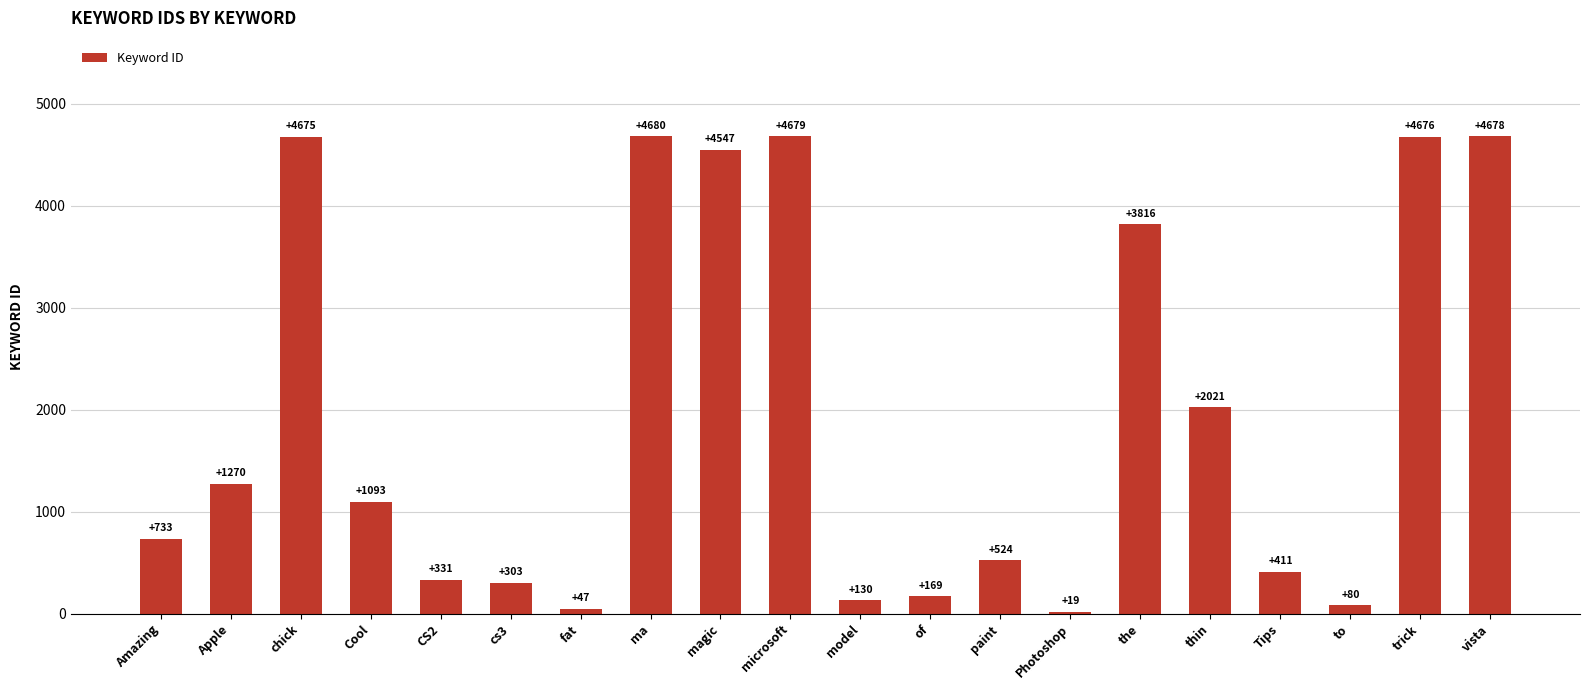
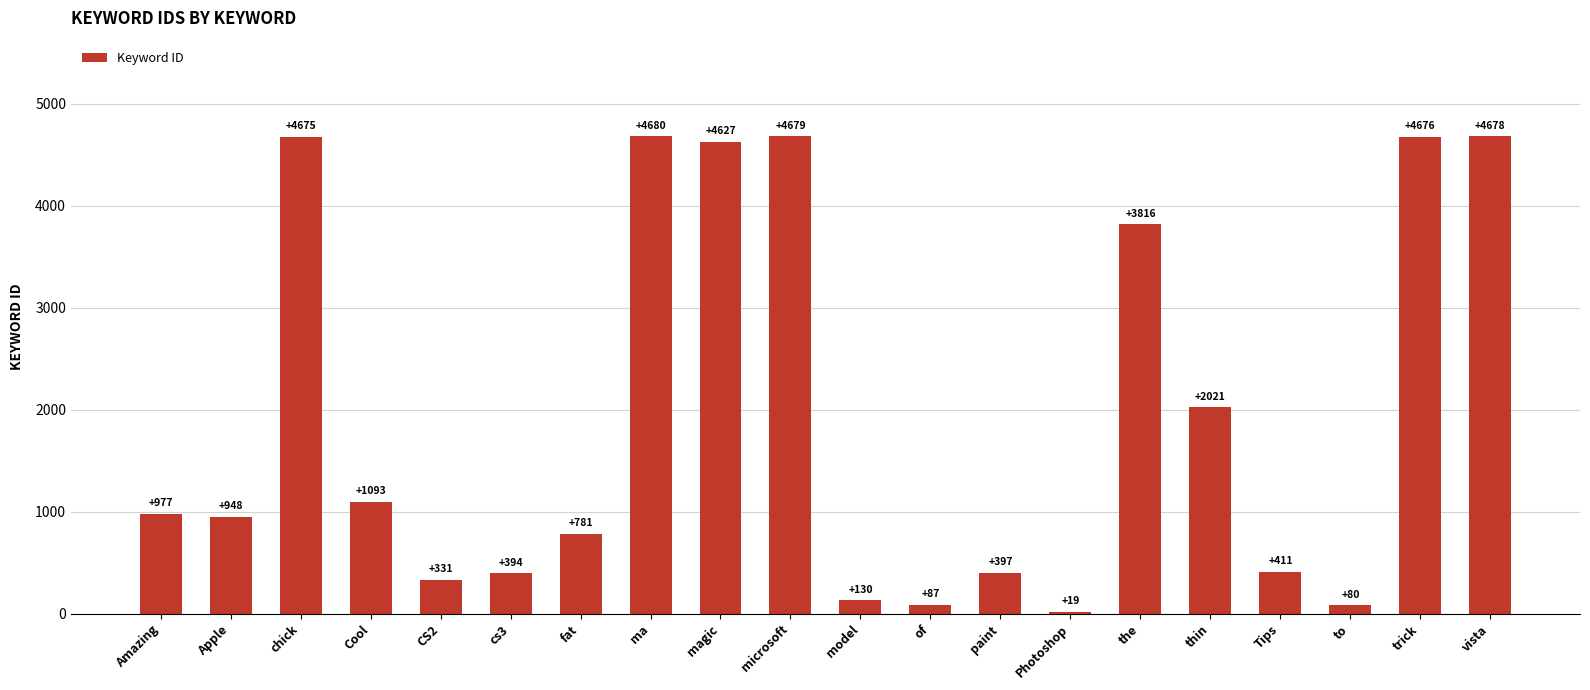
Amazing: +733 -> +977
Apple: +1270 -> +948
cs3: +303 -> +394
fat: +47 -> +781
magic: +4547 -> +4627
of: +169 -> +87
paint: +524 -> +397
